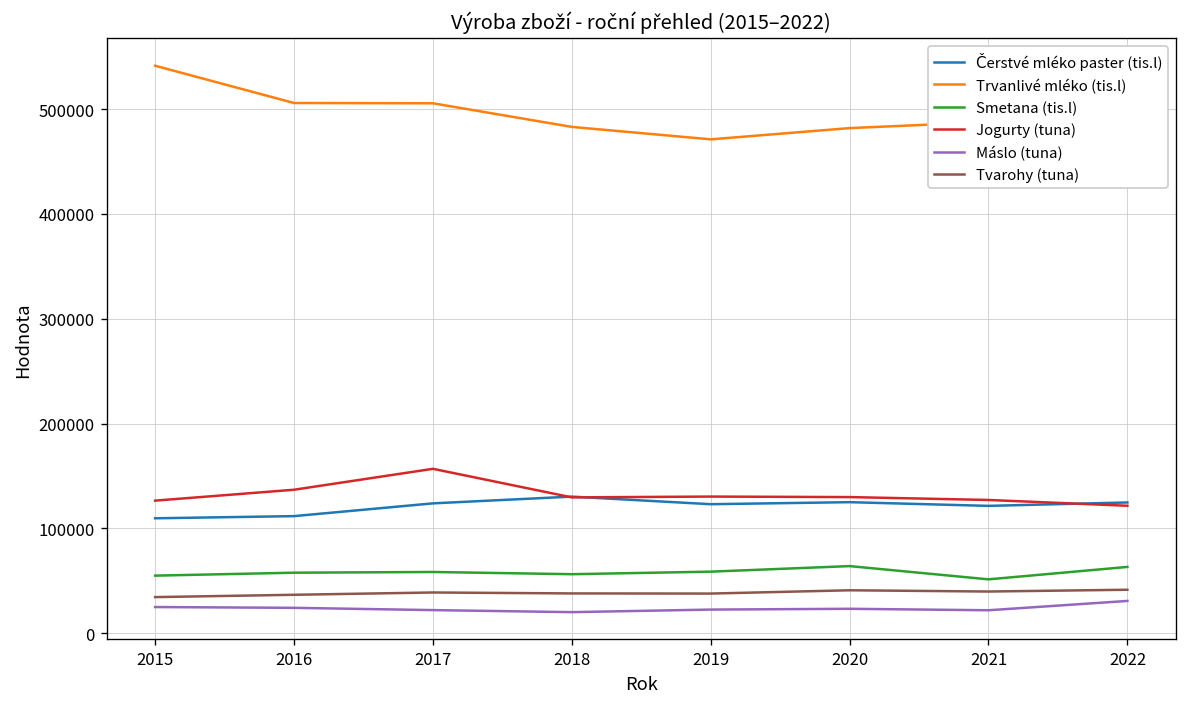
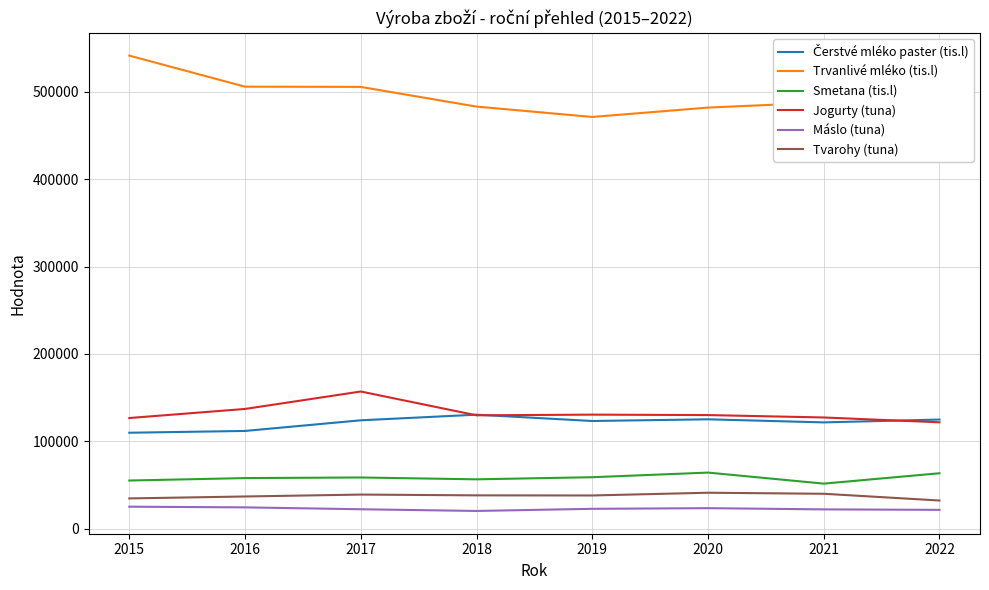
Máslo (tuna), 2022: 30000 -> 20000
Tvarohy (tuna), 2022: 40000 -> 30000
